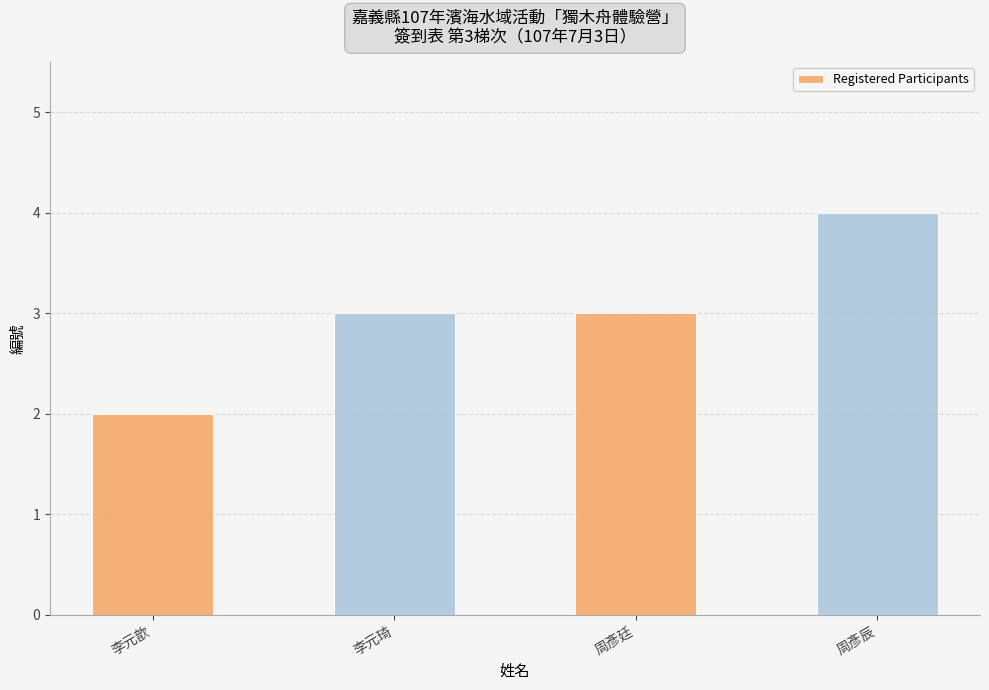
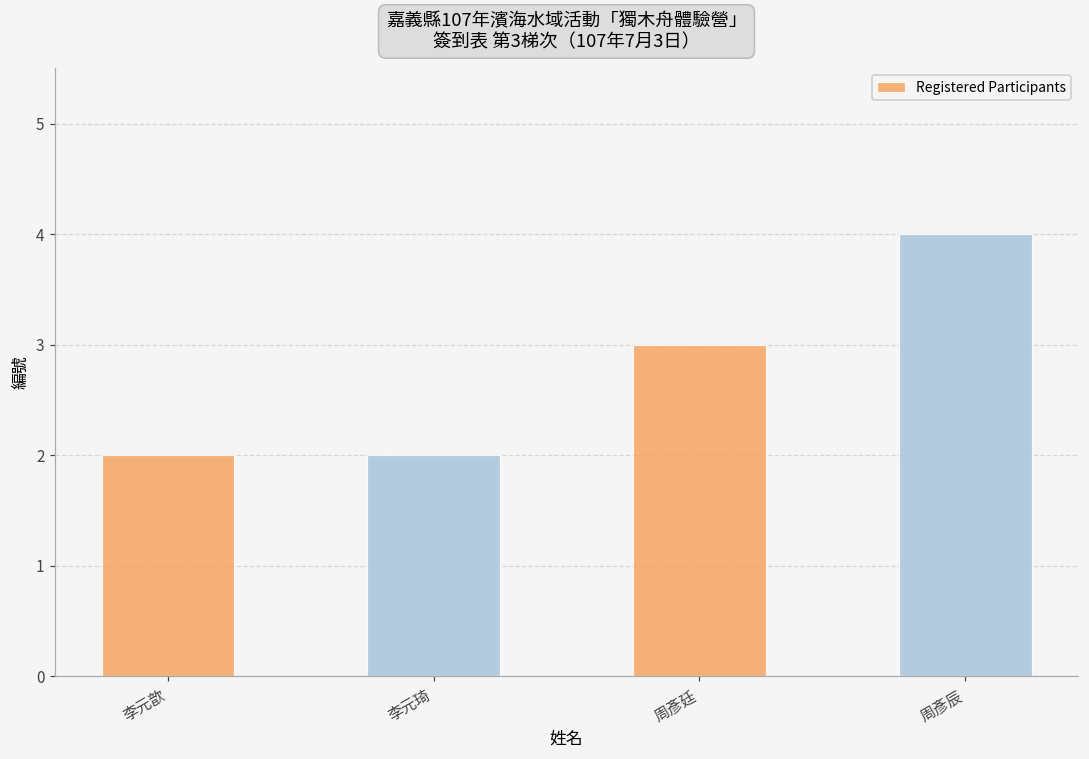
李元琦: 3 -> 2
